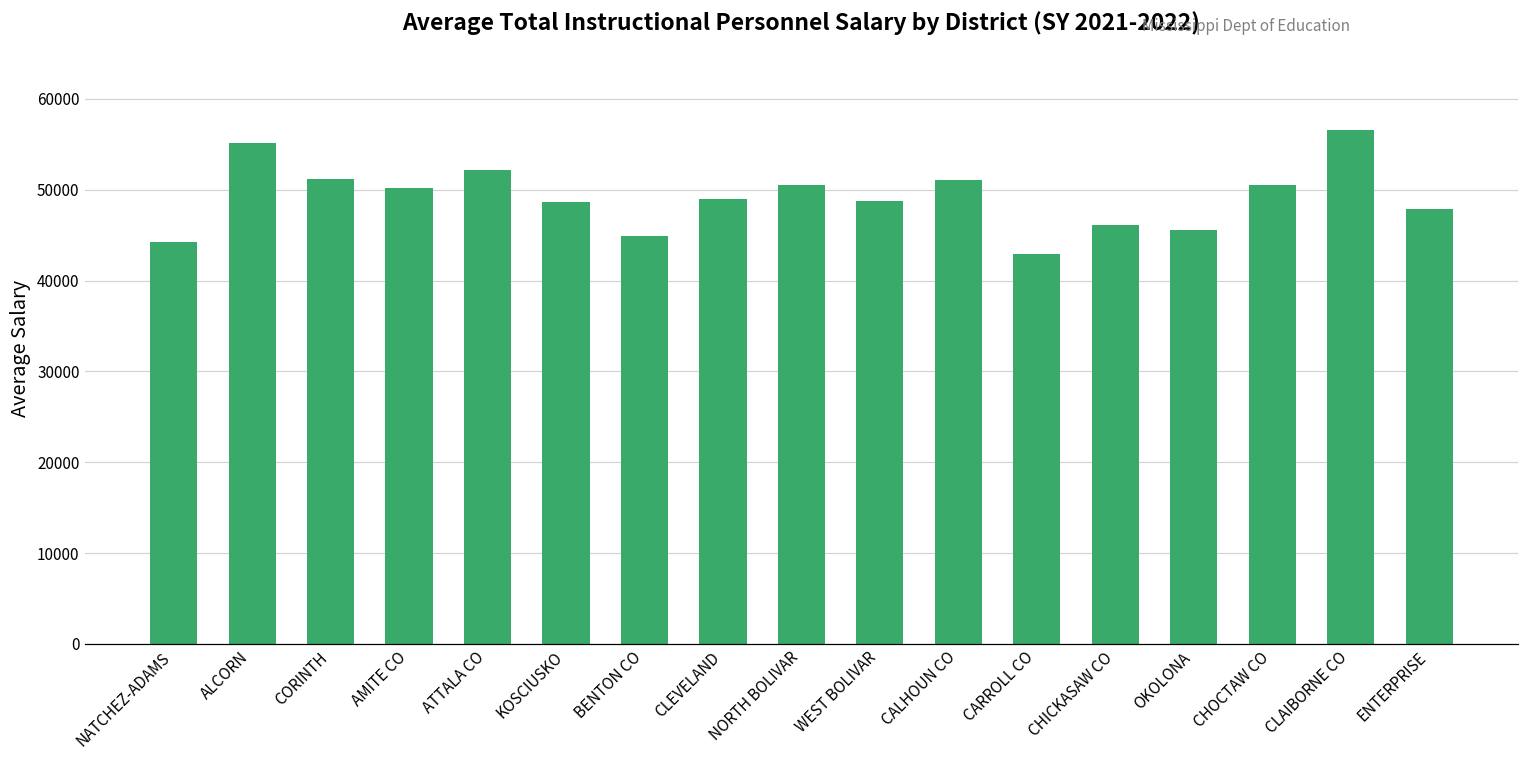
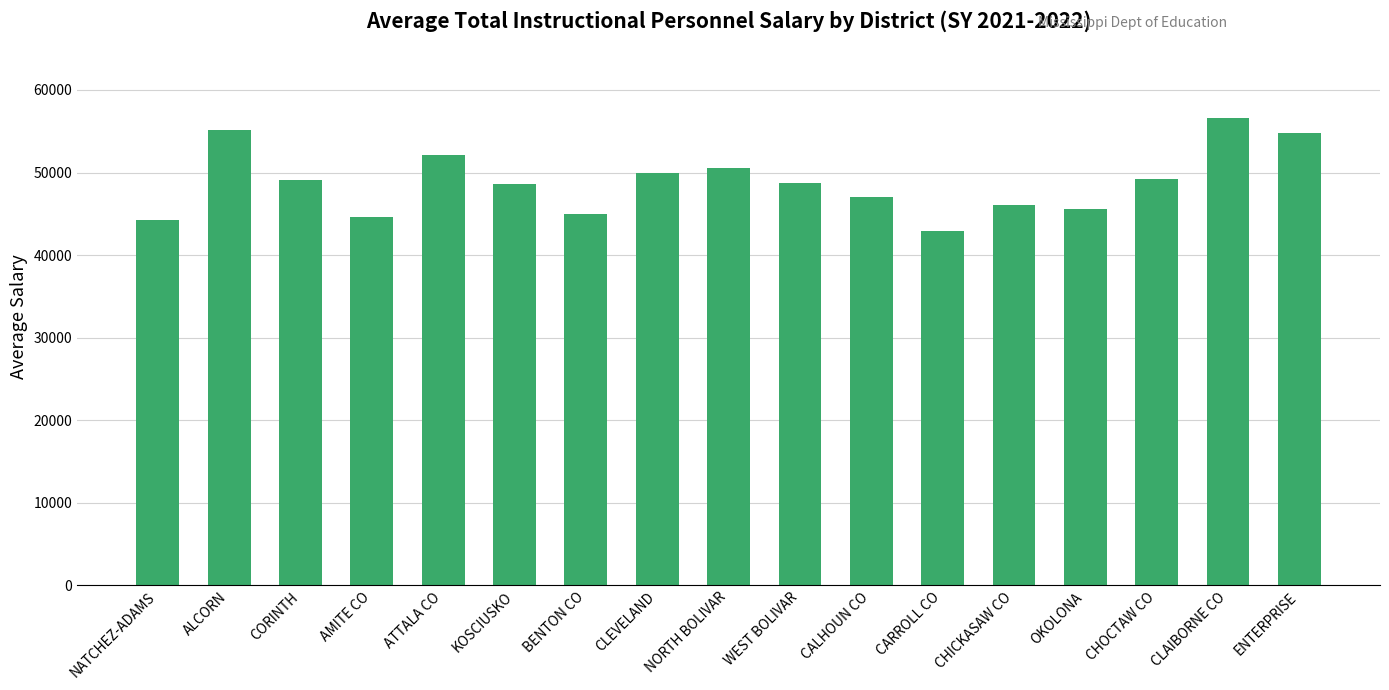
CORINTH: 51000 -> 49000
AMITE CO: 50000 -> 45000
CLEVELAND: 49000 -> 50000
CALHOUN CO: 51000 -> 47000
CHOCTAW CO: 51000 -> 49000
ENTERPRISE: 48000 -> 55000
